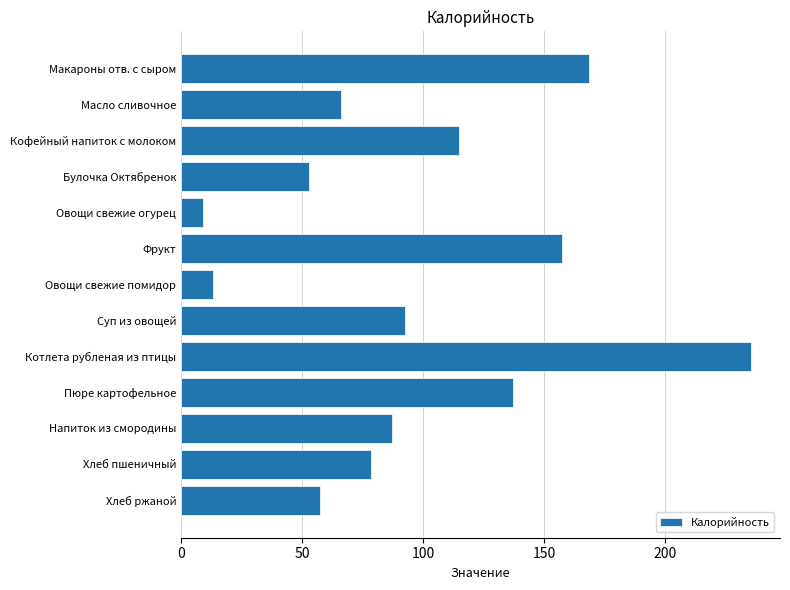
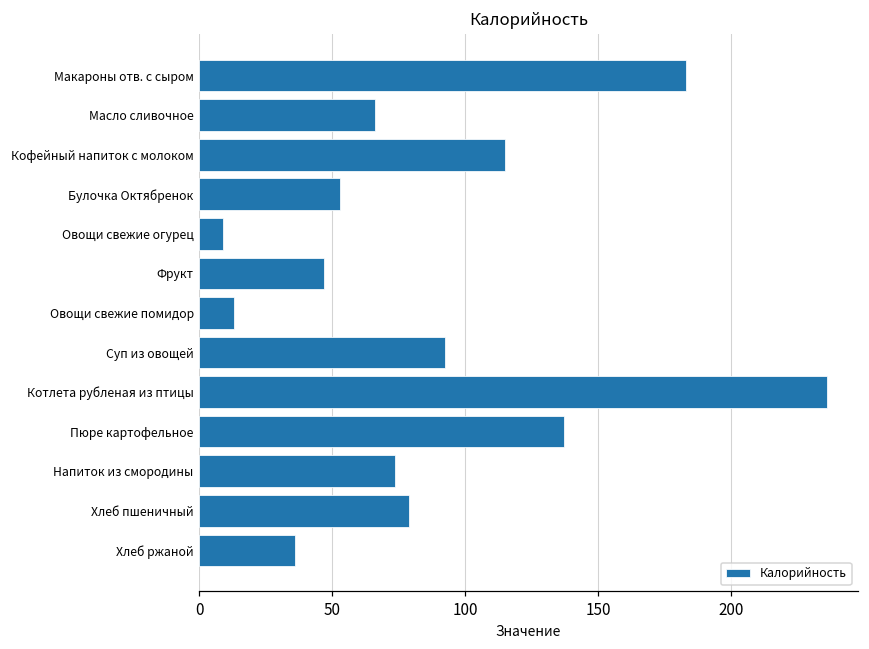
Макароны отв. с сыром: 168 -> 183
Фрукт: 158 -> 47
Напиток из смородины: 87 -> 74
Хлеб ржаной: 57 -> 36
